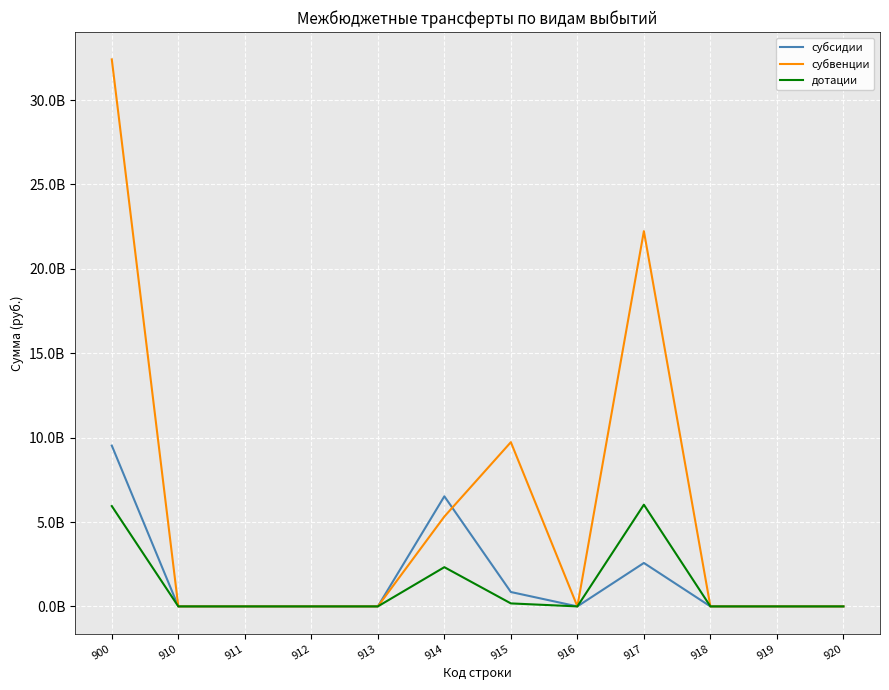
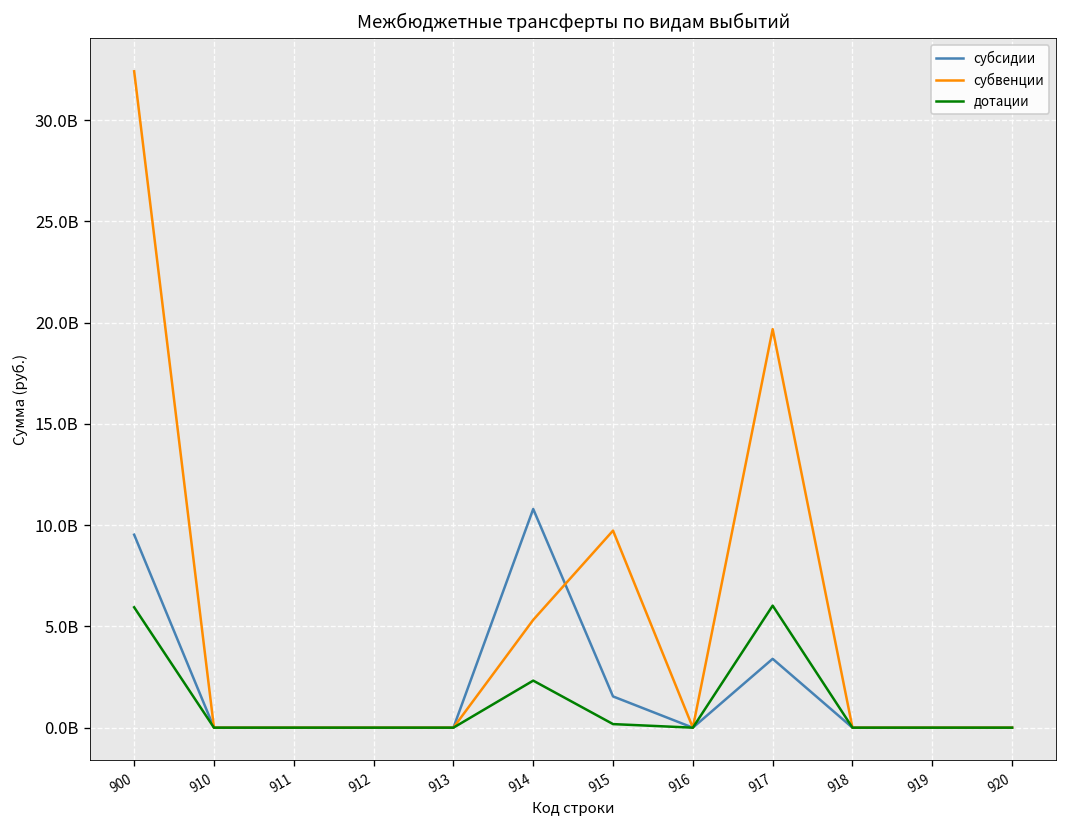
субсидии, 914: 6500000000 -> 10800000000
субсидии, 915: 900000000 -> 1500000000
субсидии, 917: 2600000000 -> 3400000000
субвенции, 917: 22200000000 -> 19700000000
